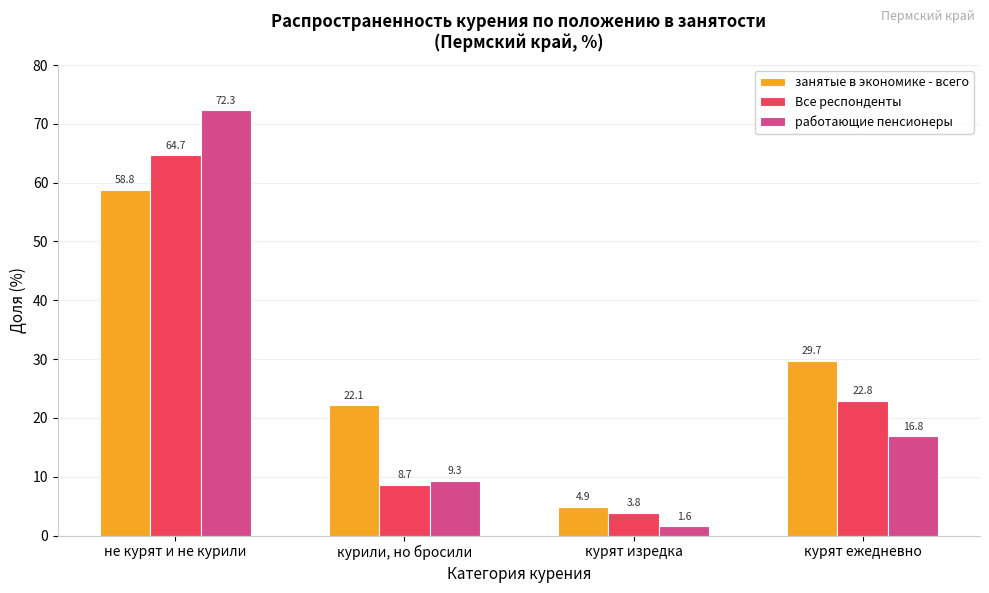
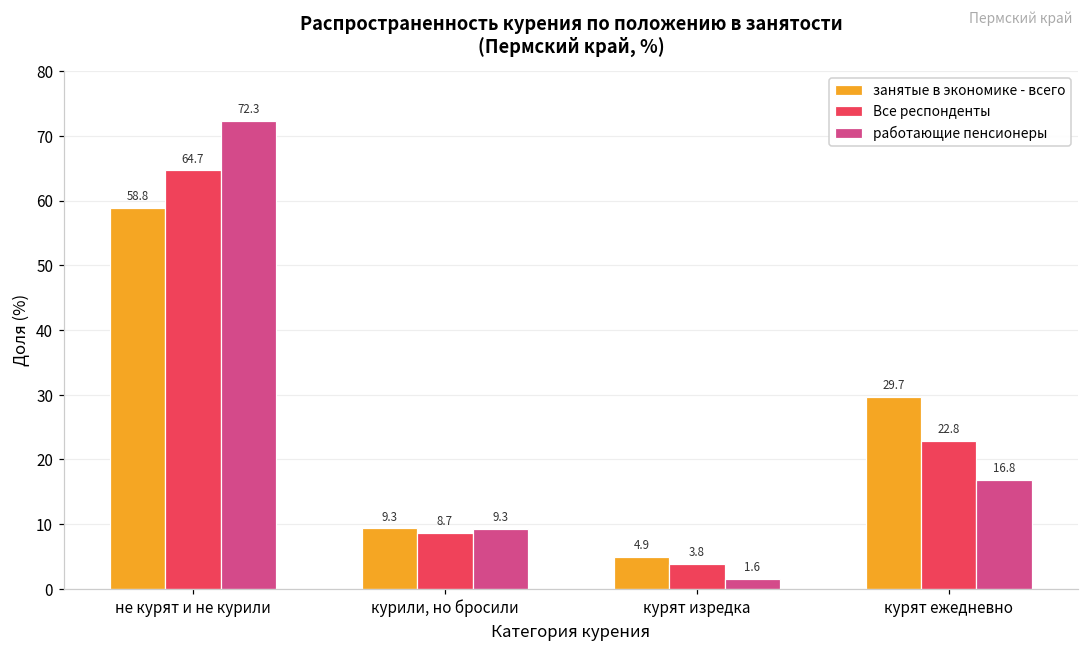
занятые в экономике - всего, курили, но бросили: 22.1 -> 9.3
